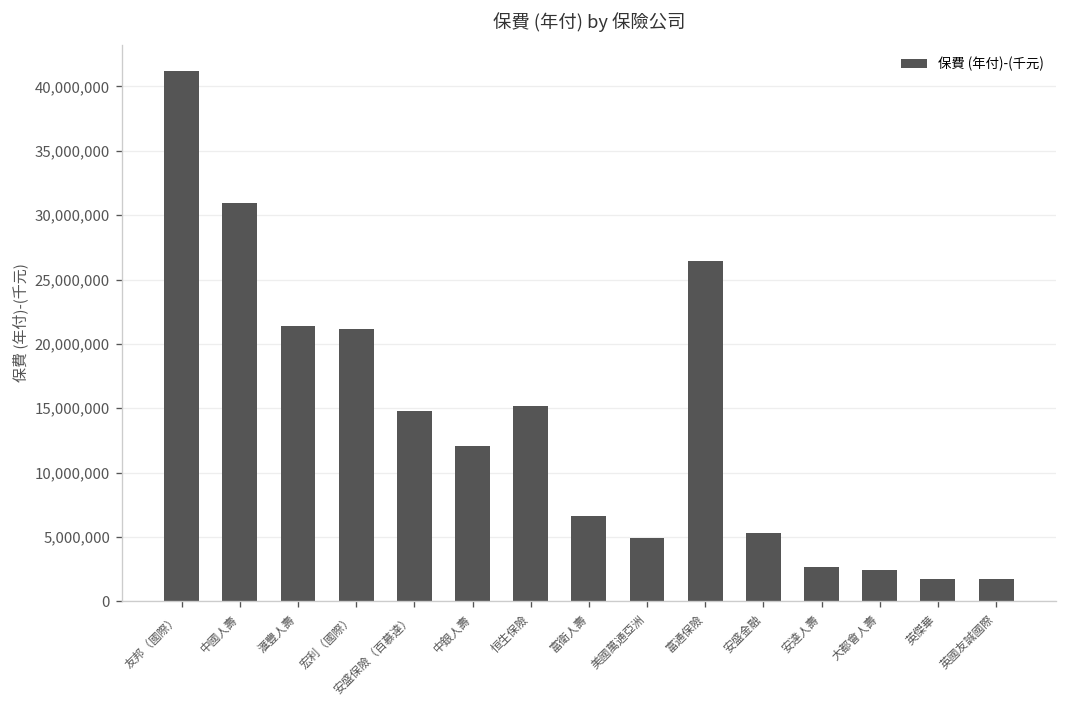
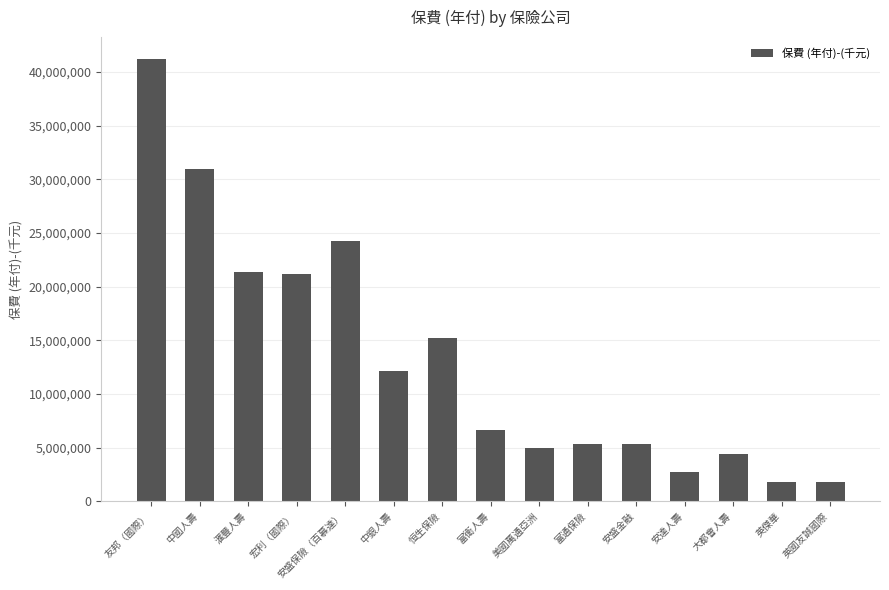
安盛保險（百慕達）: 14,800,000 -> 24,200,000
富通保險: 26,400,000 -> 5,300,000
大都會人壽: 2,400,000 -> 4,400,000
